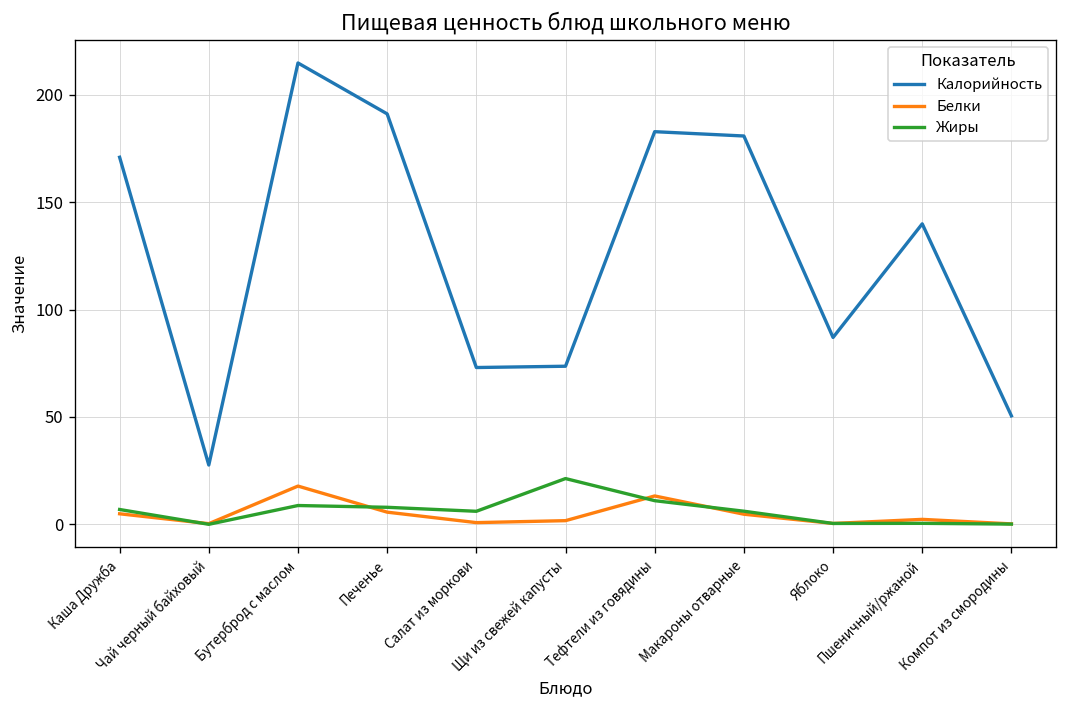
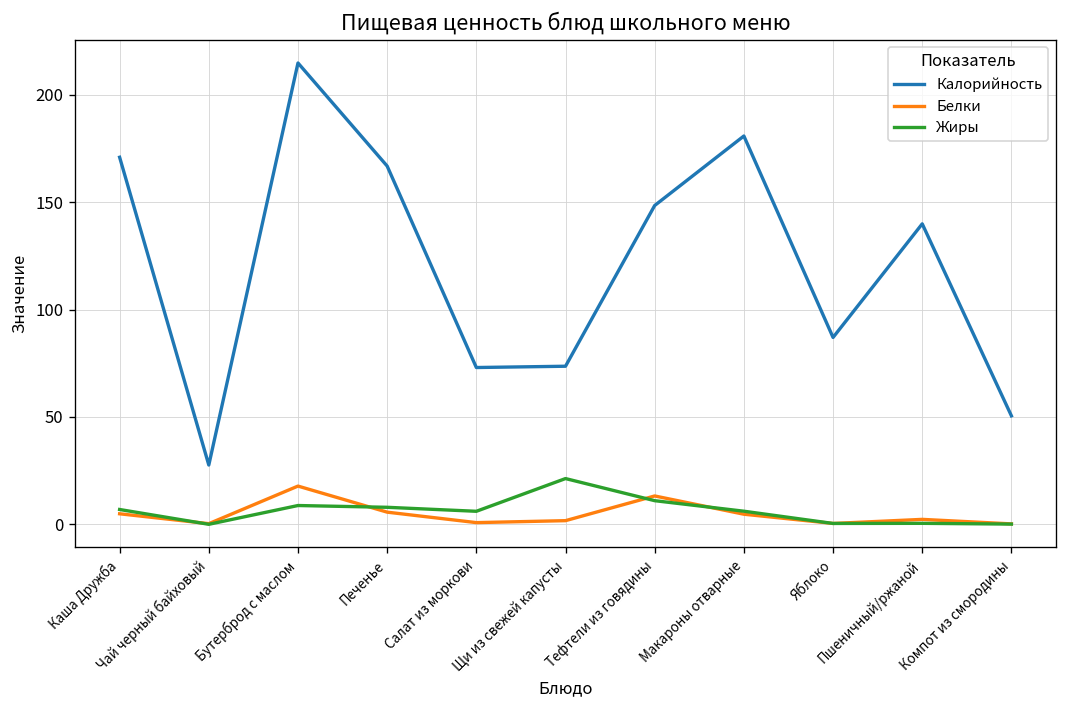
Калорийность, Печенье: 191 -> 167
Калорийность, Тефтели из говядины: 183 -> 148
